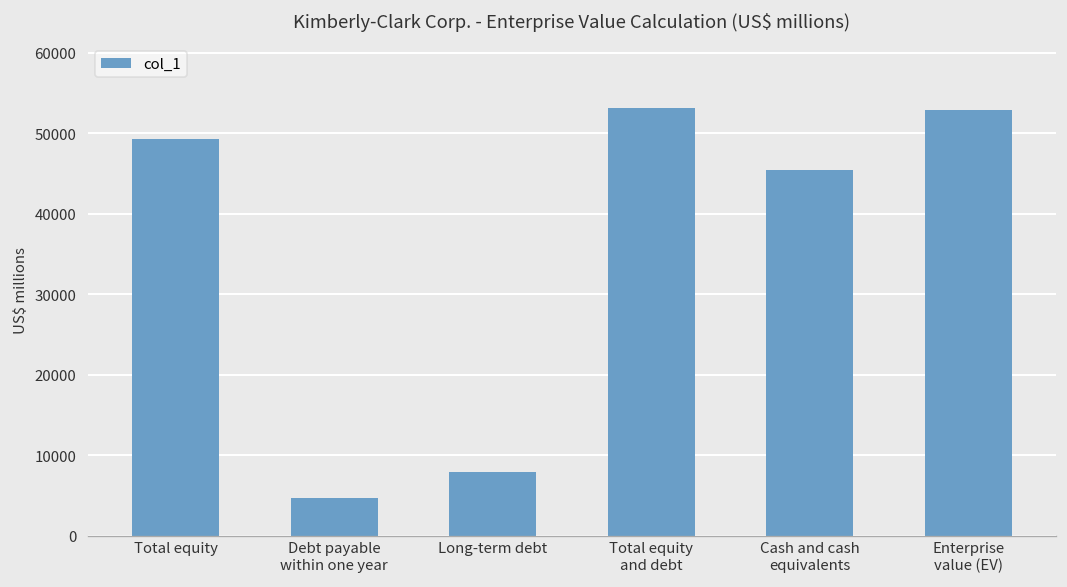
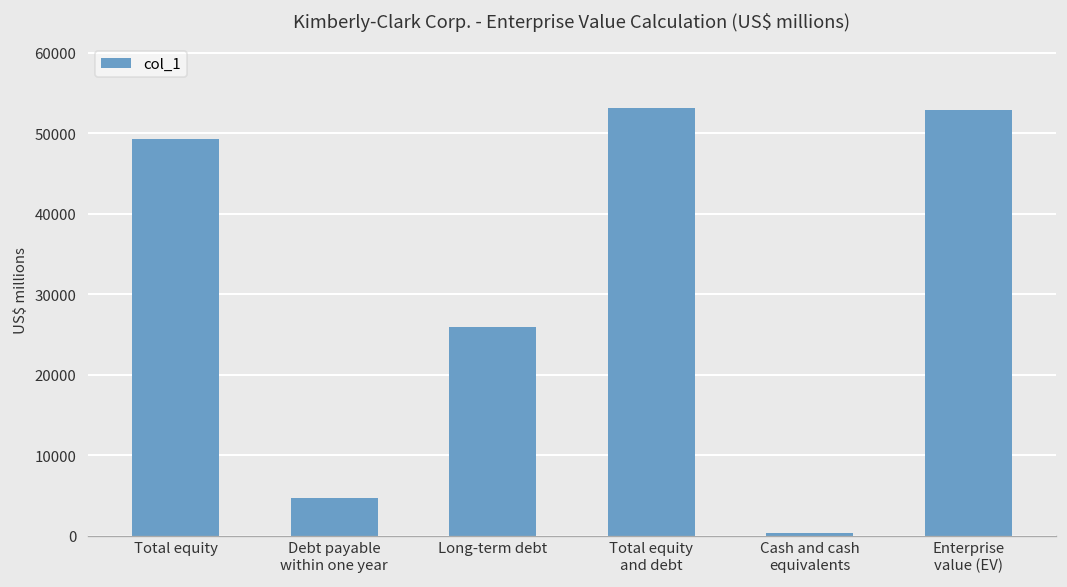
Long-term debt: 8000 -> 26000
Cash and cash equivalents: 45000 -> 0
